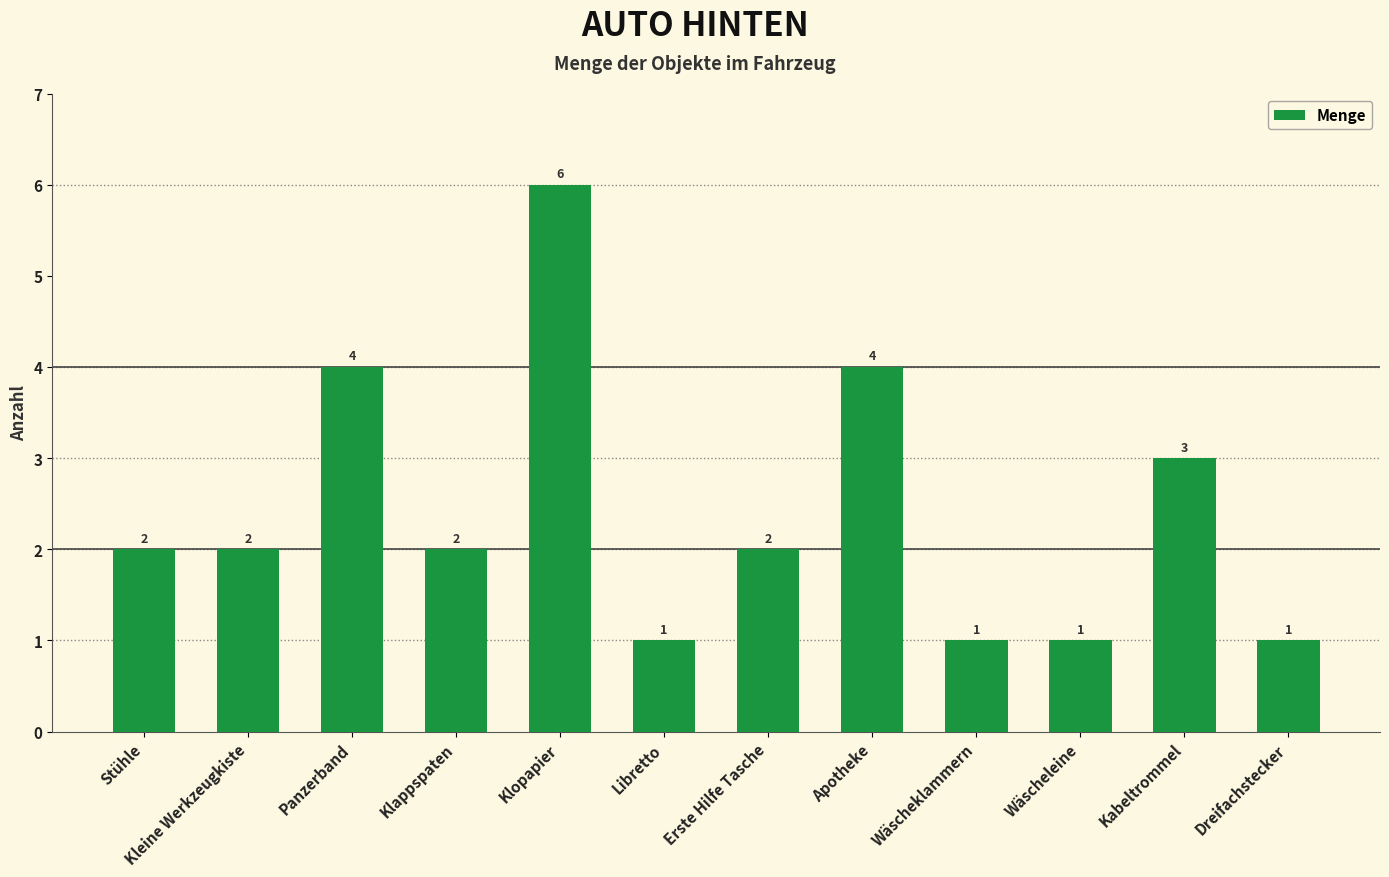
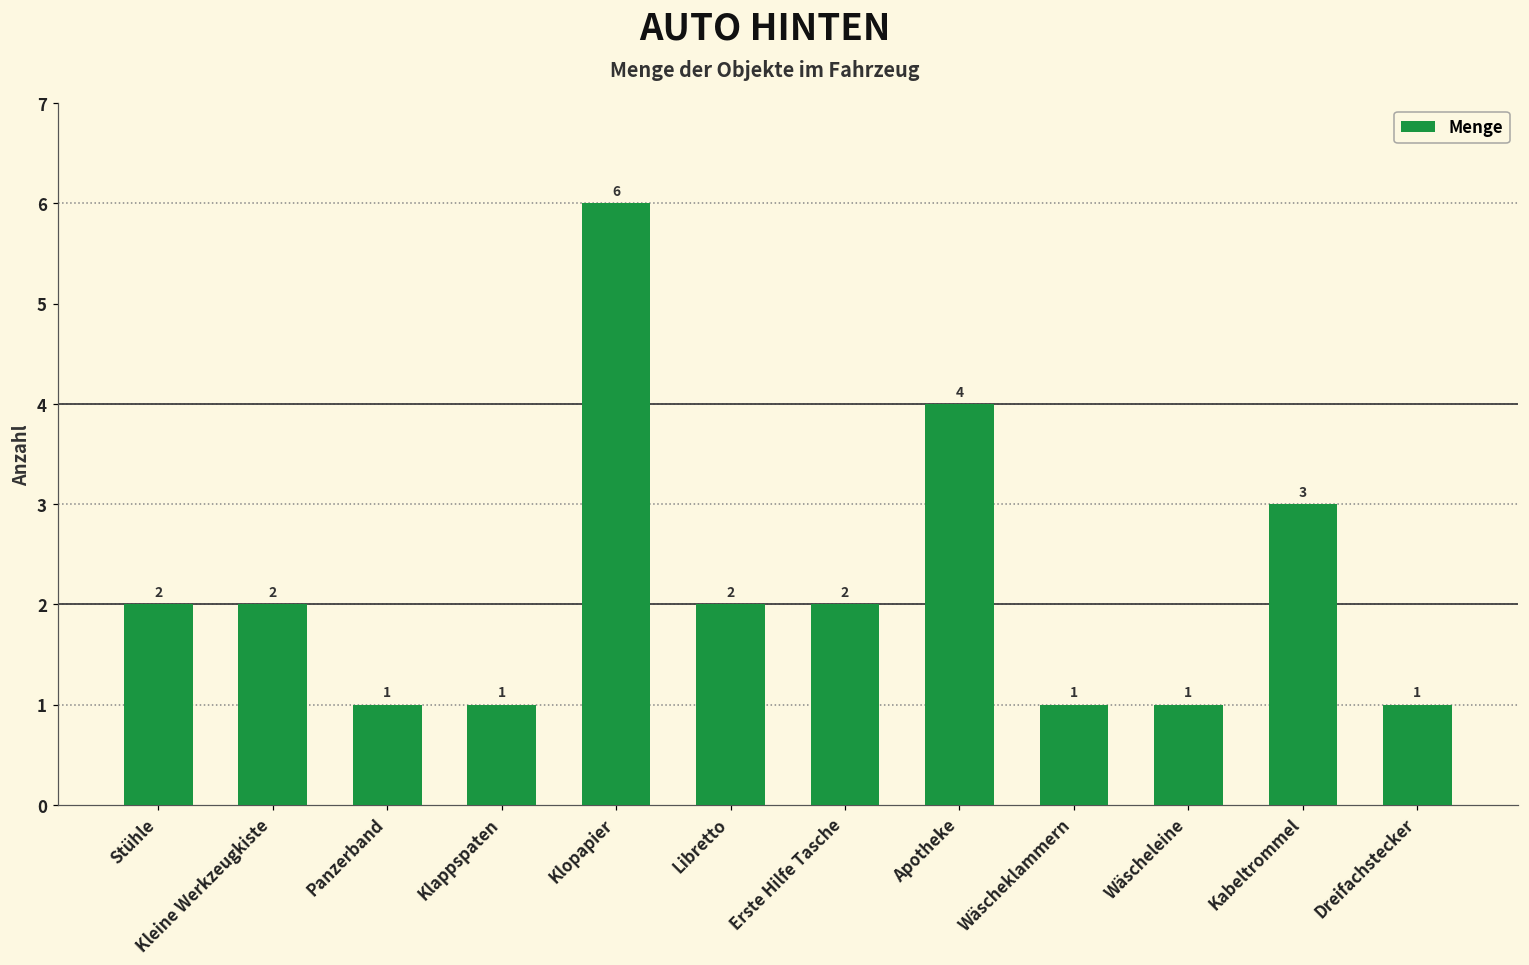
Panzerband: 4 -> 1
Klappspaten: 2 -> 1
Libretto: 1 -> 2
